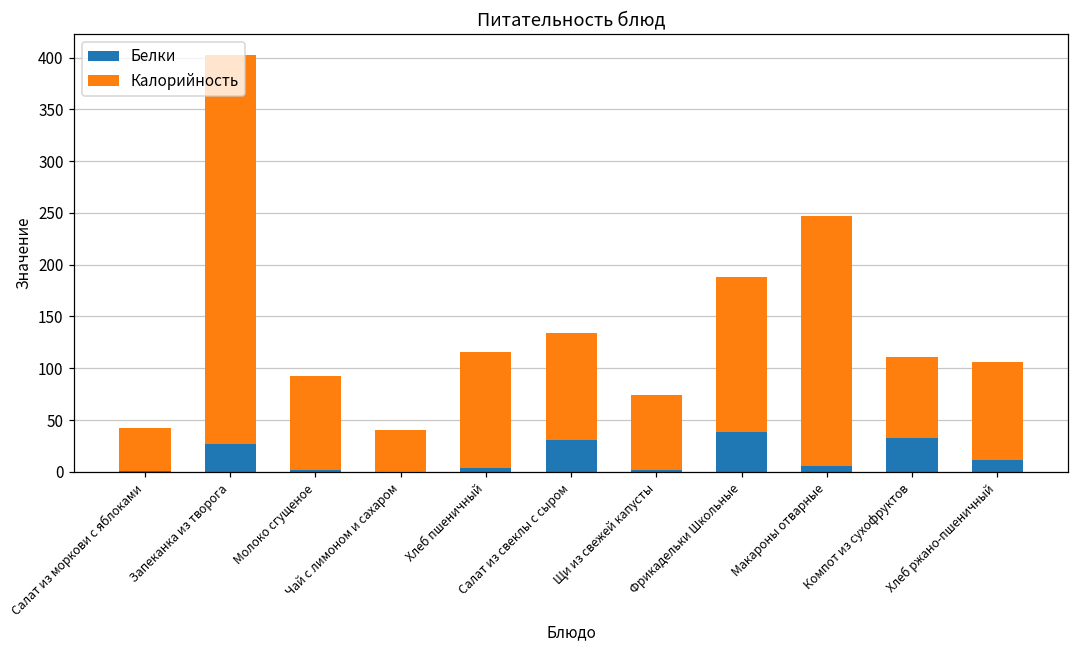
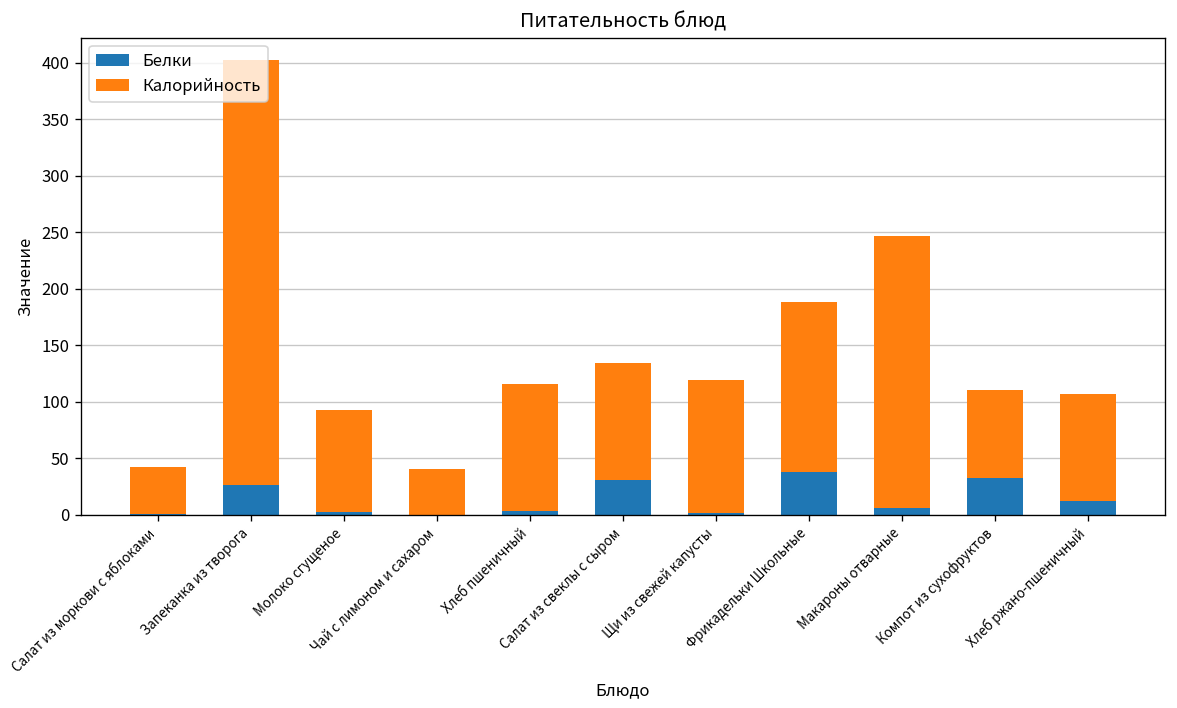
Калорийность, Щи из свежей капусты: 70 -> 120
